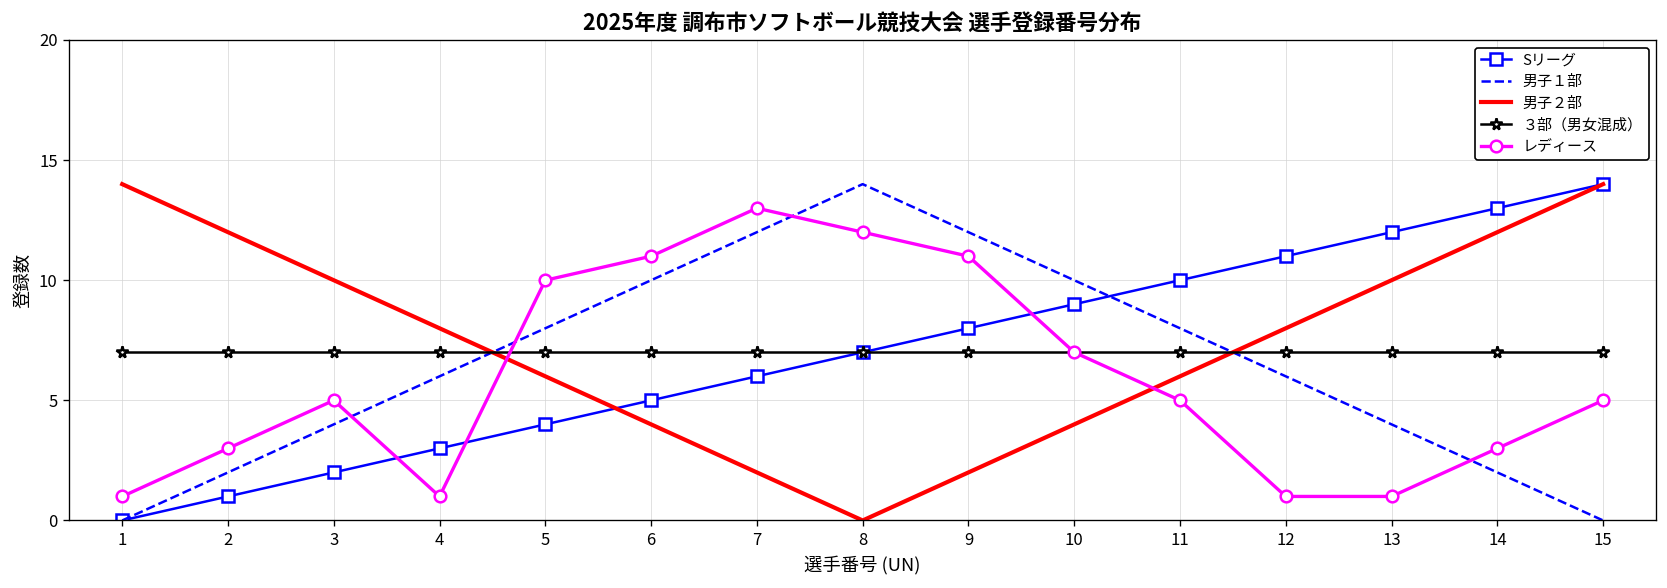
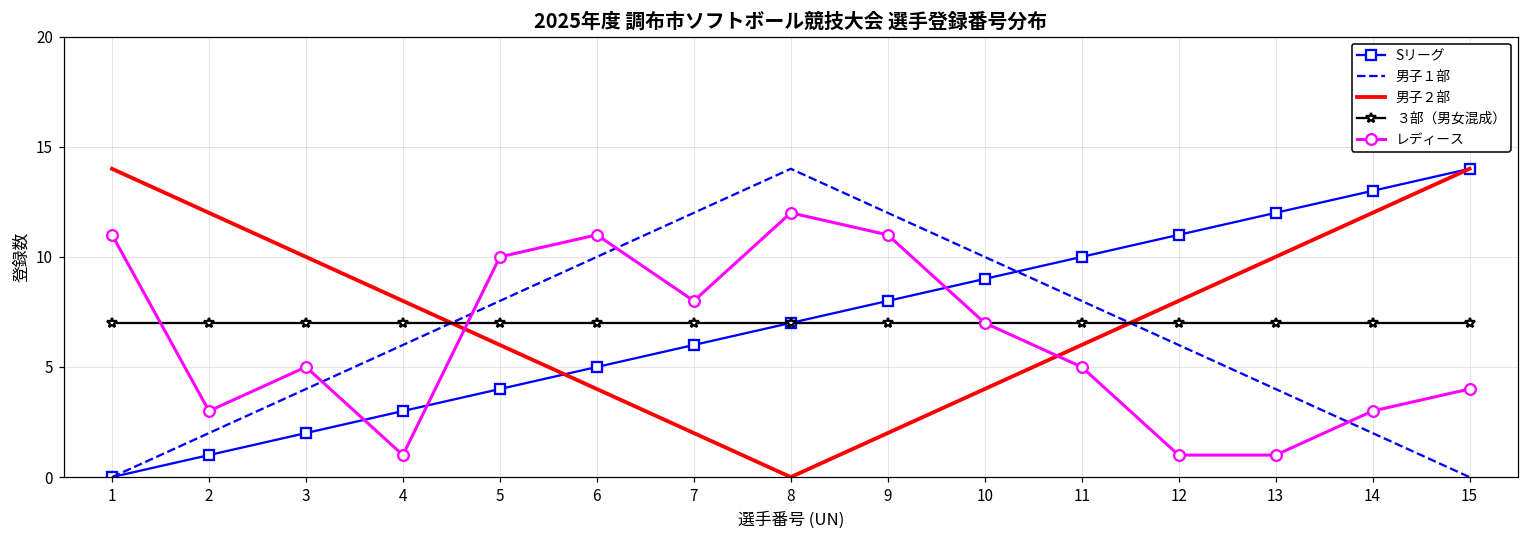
レディース, 1: 1 -> 11
レディース, 7: 13 -> 8
レディース, 15: 5 -> 4
